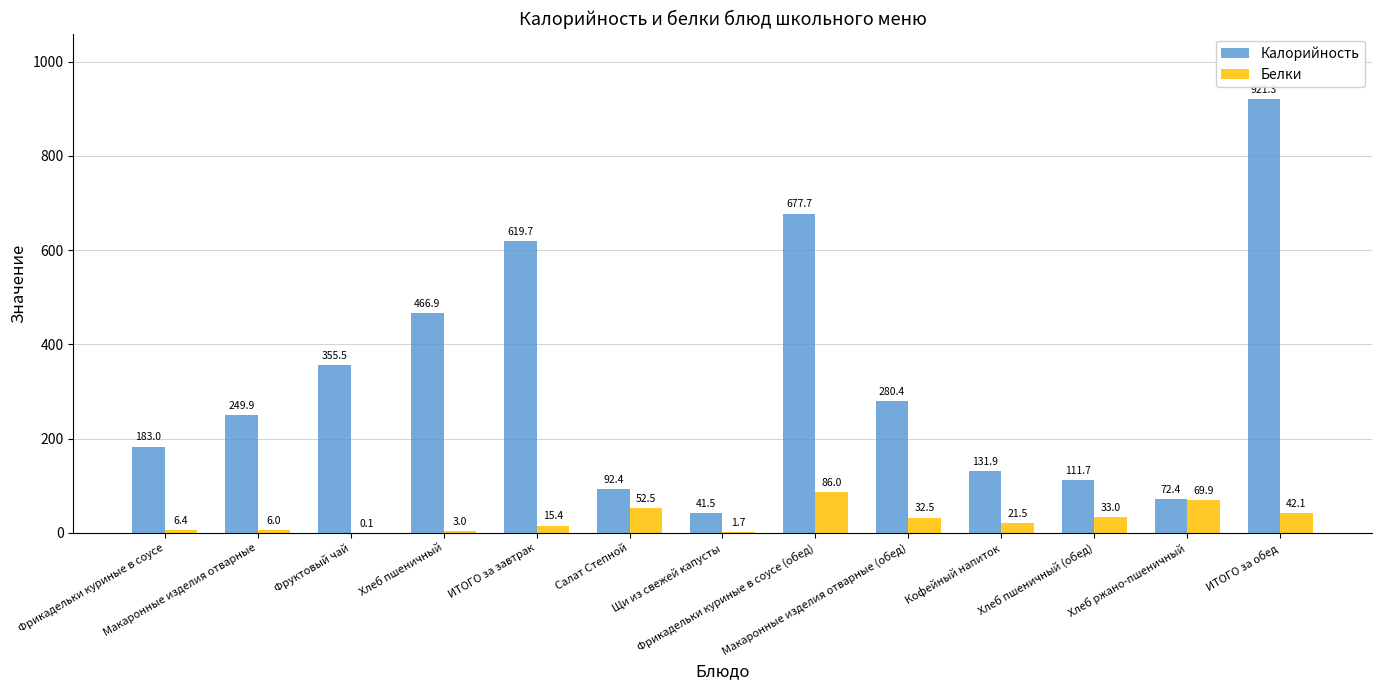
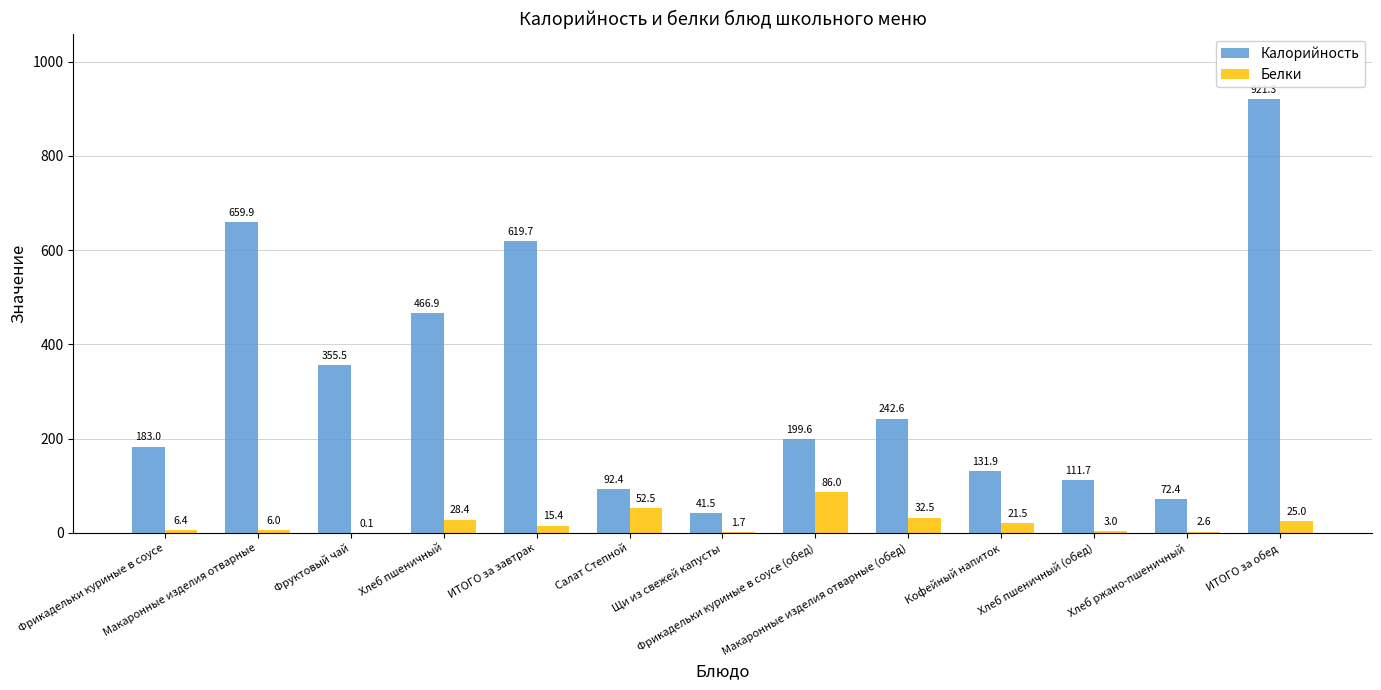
Калорийность, Макаронные изделия отварные: 249.9 -> 659.9
Белки, Хлеб пшеничный: 3.0 -> 28.4
Калорийность, Фрикадельки куриные в соусе (обед): 677.7 -> 199.6
Калорийность, Макаронные изделия отварные (обед): 280.4 -> 242.6
Белки, Хлеб пшеничный (обед): 33.0 -> 3.0
Белки, Хлеб ржано-пшеничный: 69.9 -> 2.6
Белки, ИТОГО за обед: 42.1 -> 25.0
